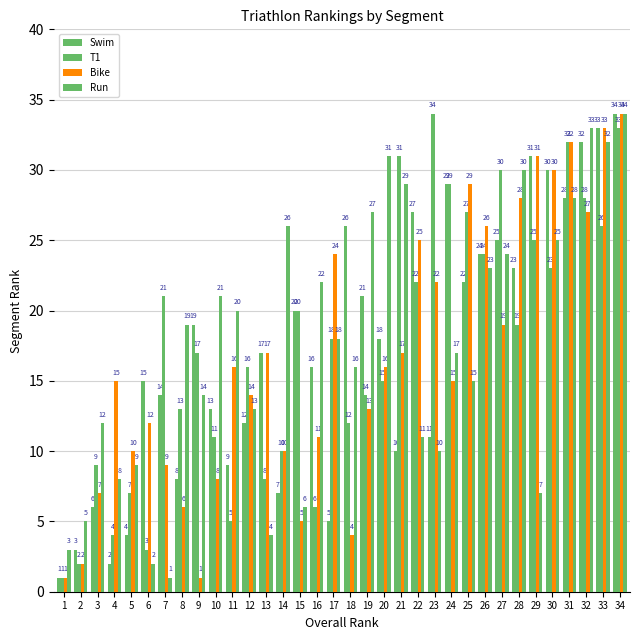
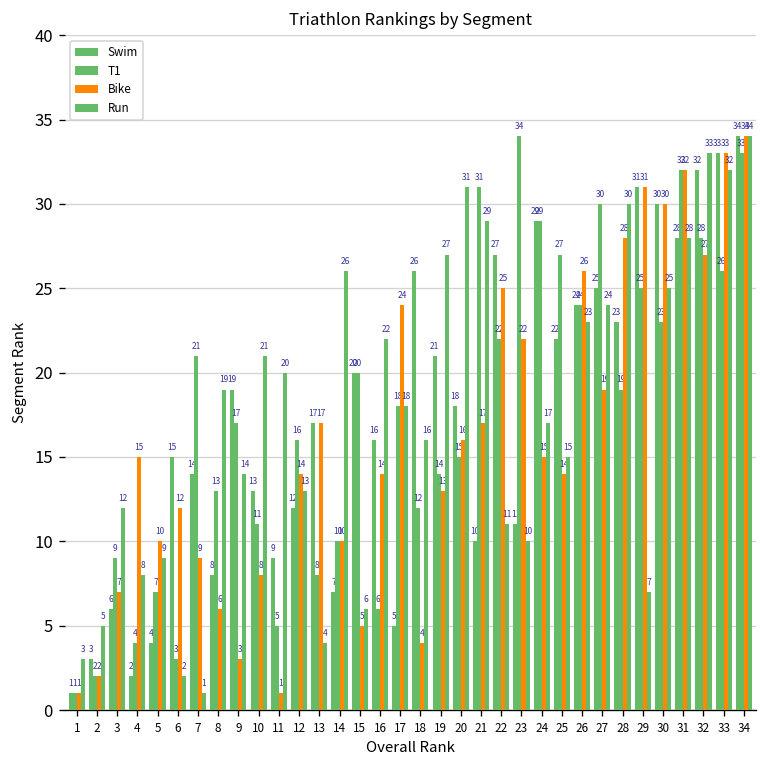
Bike, 9: 1 -> 3
Bike, 11: 16 -> 1
Bike, 16: 11 -> 14
Bike, 25: 29 -> 14
